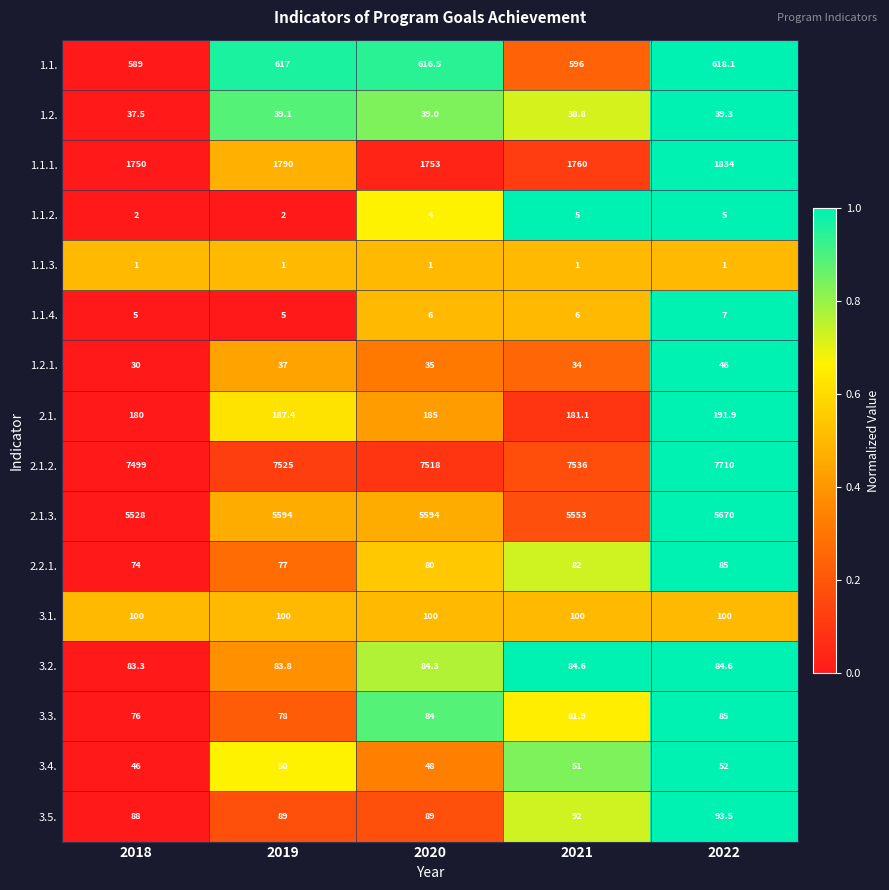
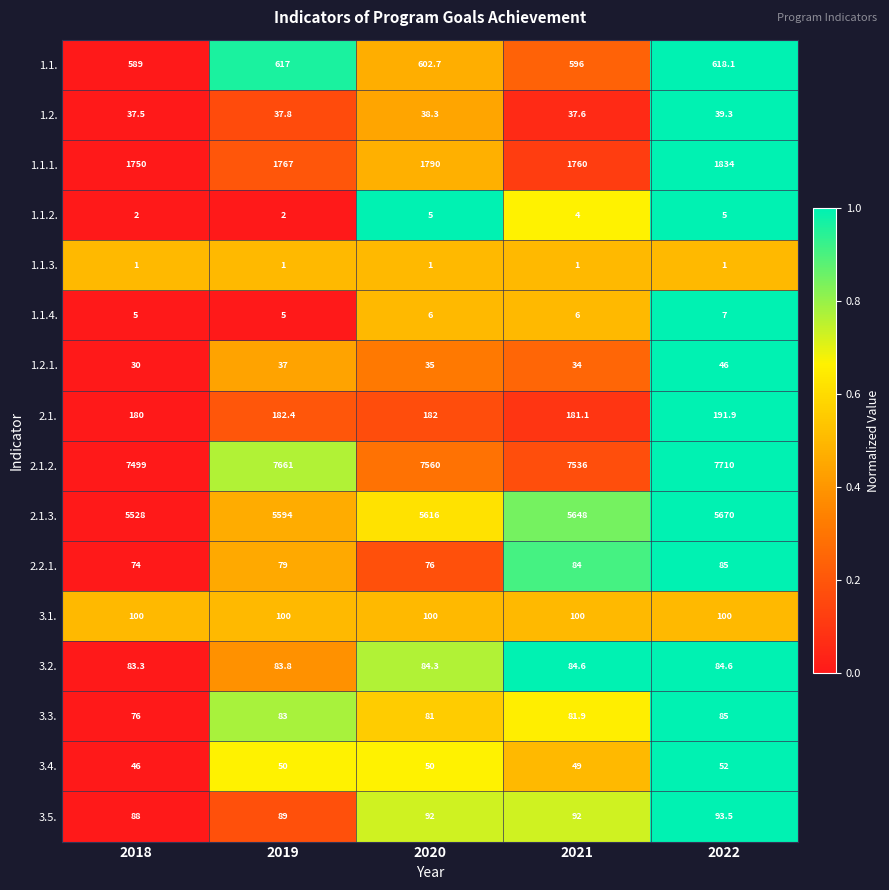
1.1., 2020: 616.5 -> 602.7
1.2., 2019: 39.1 -> 37.8
1.2., 2020: 39.0 -> 38.3
1.2., 2021: 38.8 -> 37.6
1.1.1., 2019: 1790 -> 1767
1.1.1., 2020: 1753 -> 1790
1.1.2., 2020: 4 -> 5
1.1.2., 2021: 5 -> 4
2.1., 2019: 187.4 -> 182.4
2.1., 2020: 185 -> 182
2.1.2., 2019: 7525 -> 7661
2.1.2., 2020: 7518 -> 7560
2.1.3., 2020: 5594 -> 5616
2.1.3., 2021: 5553 -> 5648
2.2.1., 2019: 77 -> 79
2.2.1., 2020: 80 -> 76
2.2.1., 2021: 82 -> 84
3.3., 2019: 78 -> 83
3.3., 2020: 84 -> 81
3.4., 2020: 48 -> 50
3.4., 2021: 51 -> 49
3.5., 2020: 89 -> 92
